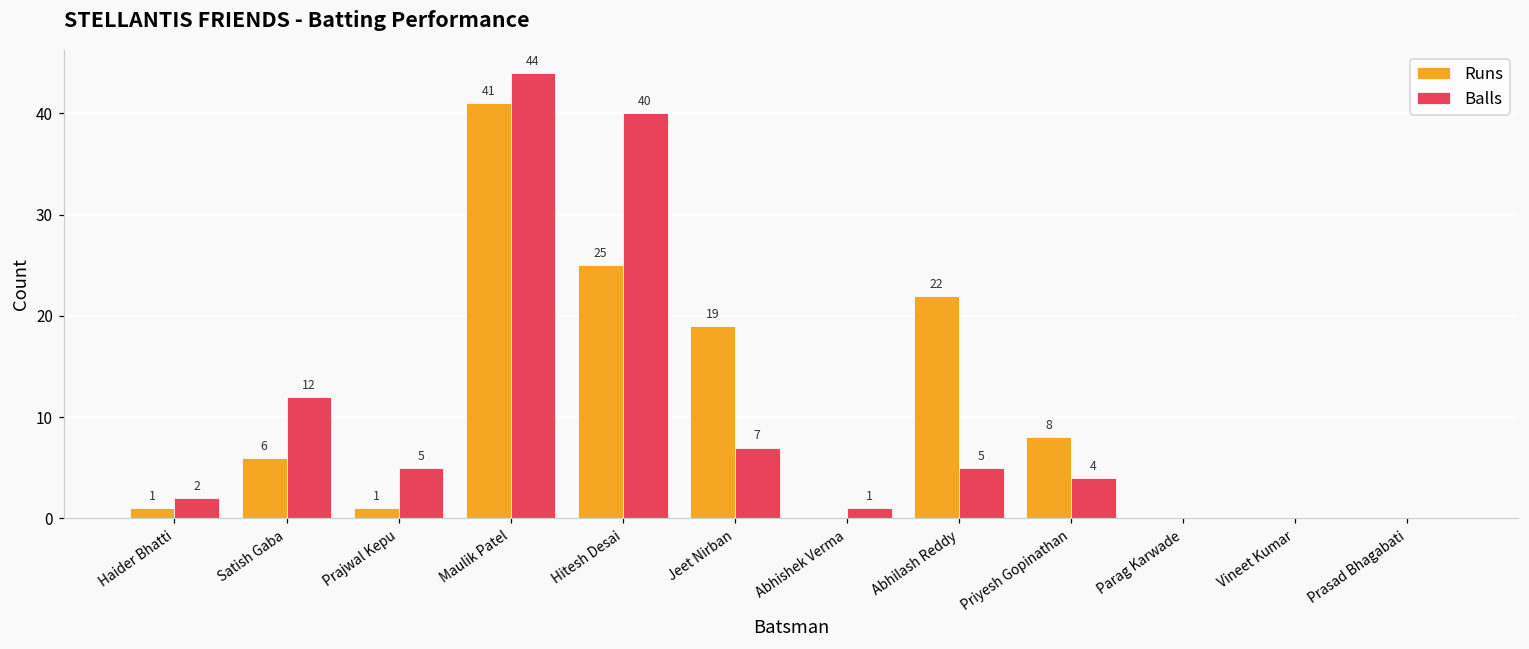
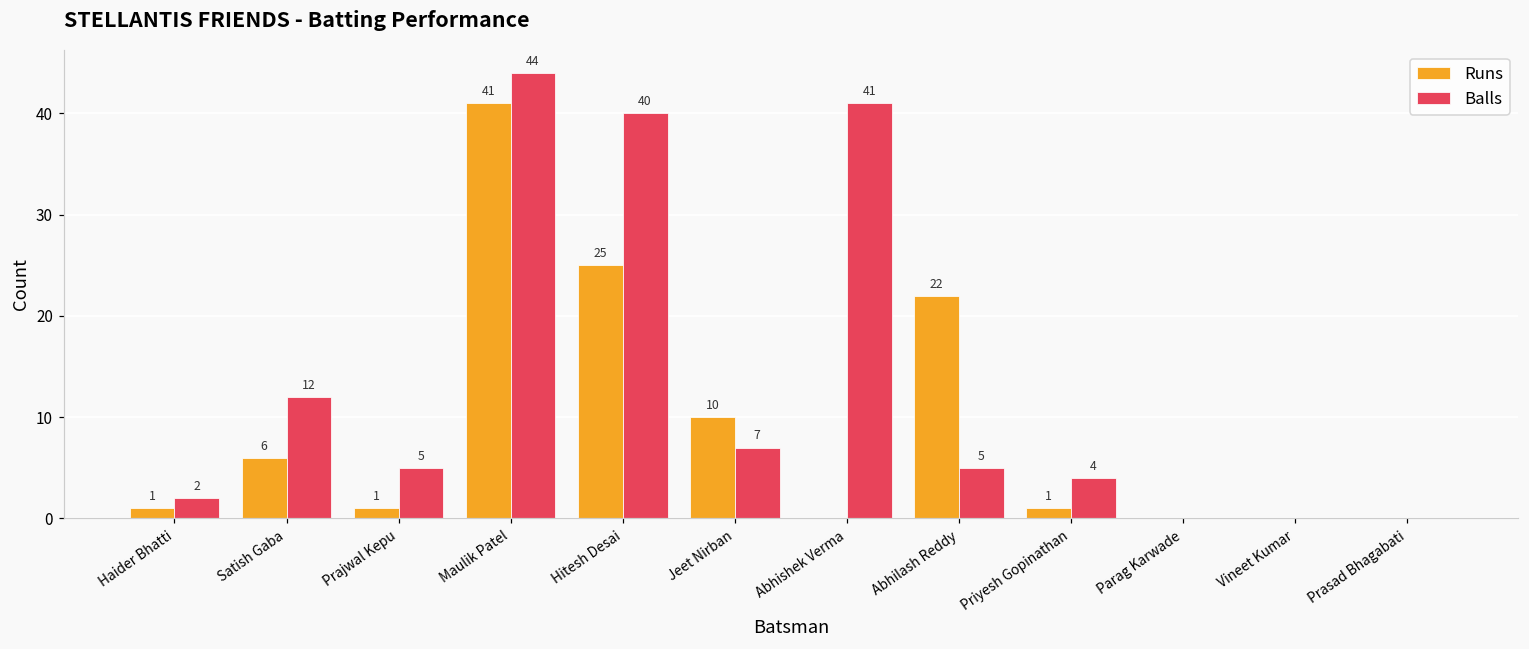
Runs, Jeet Nirban: 19 -> 10
Balls, Abhishek Verma: 1 -> 41
Runs, Priyesh Gopinathan: 8 -> 1
